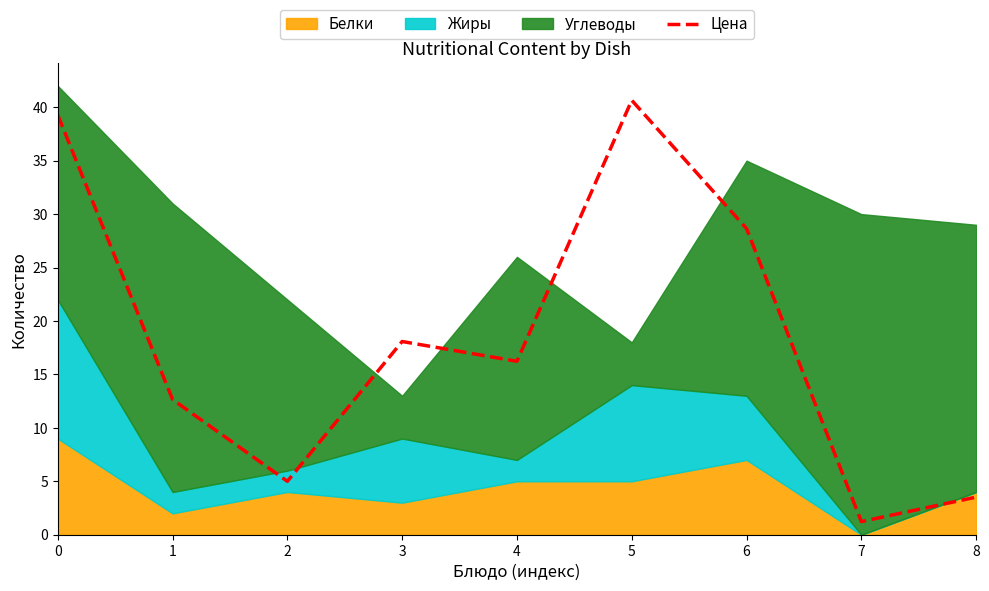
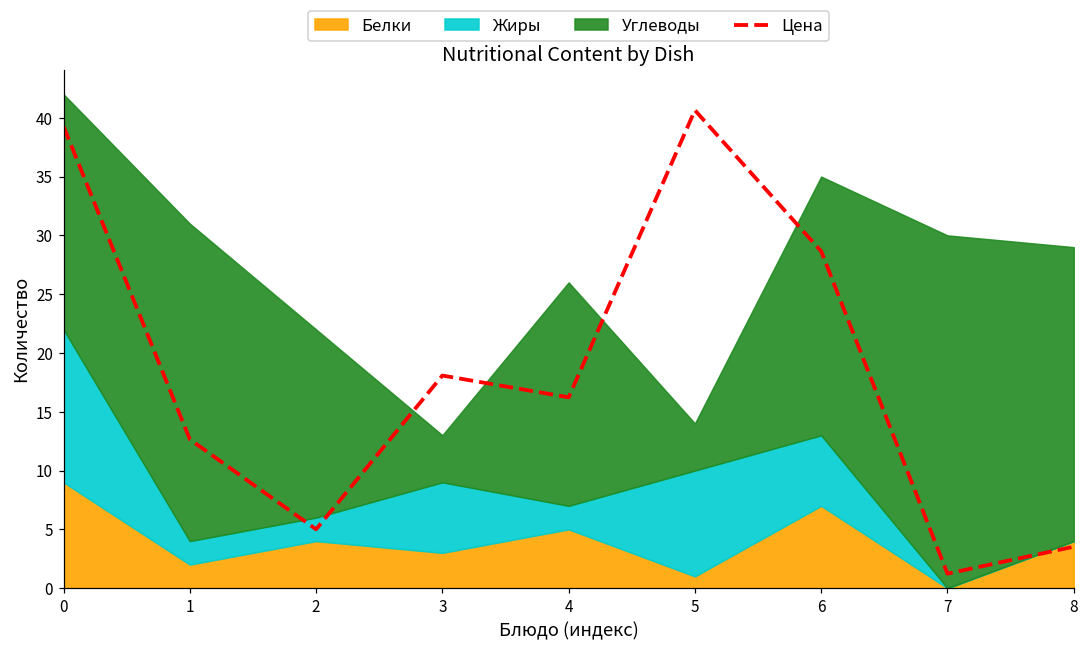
Белки, 5: 5 -> 1
